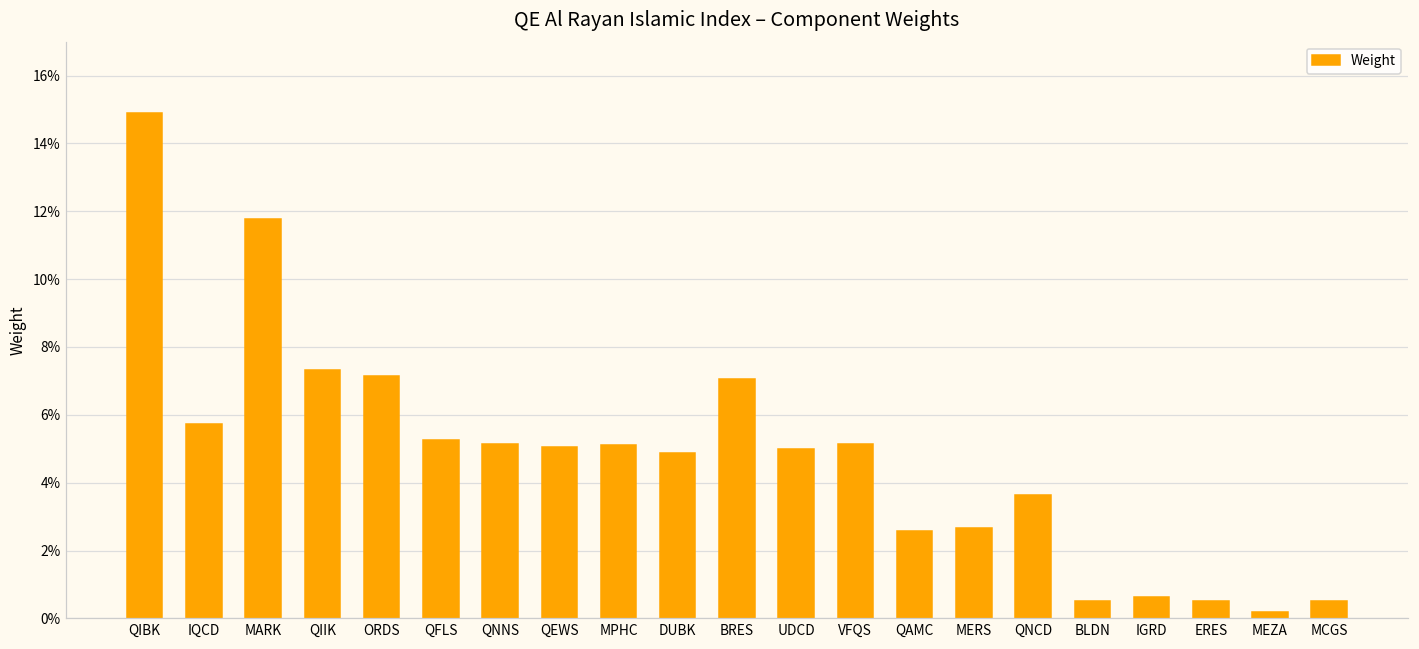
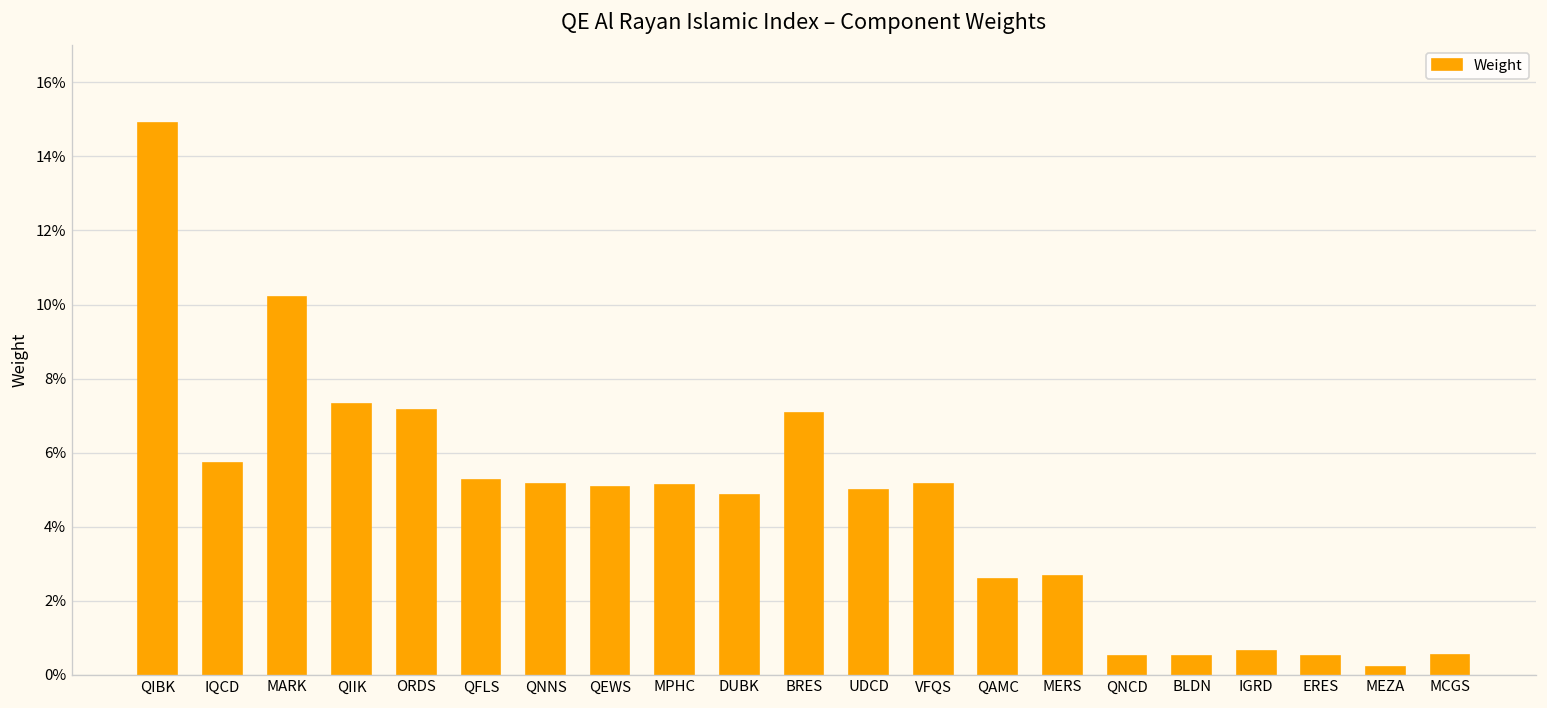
MARK: 11.8% -> 10.2%
QNCD: 3.6% -> 0.5%
